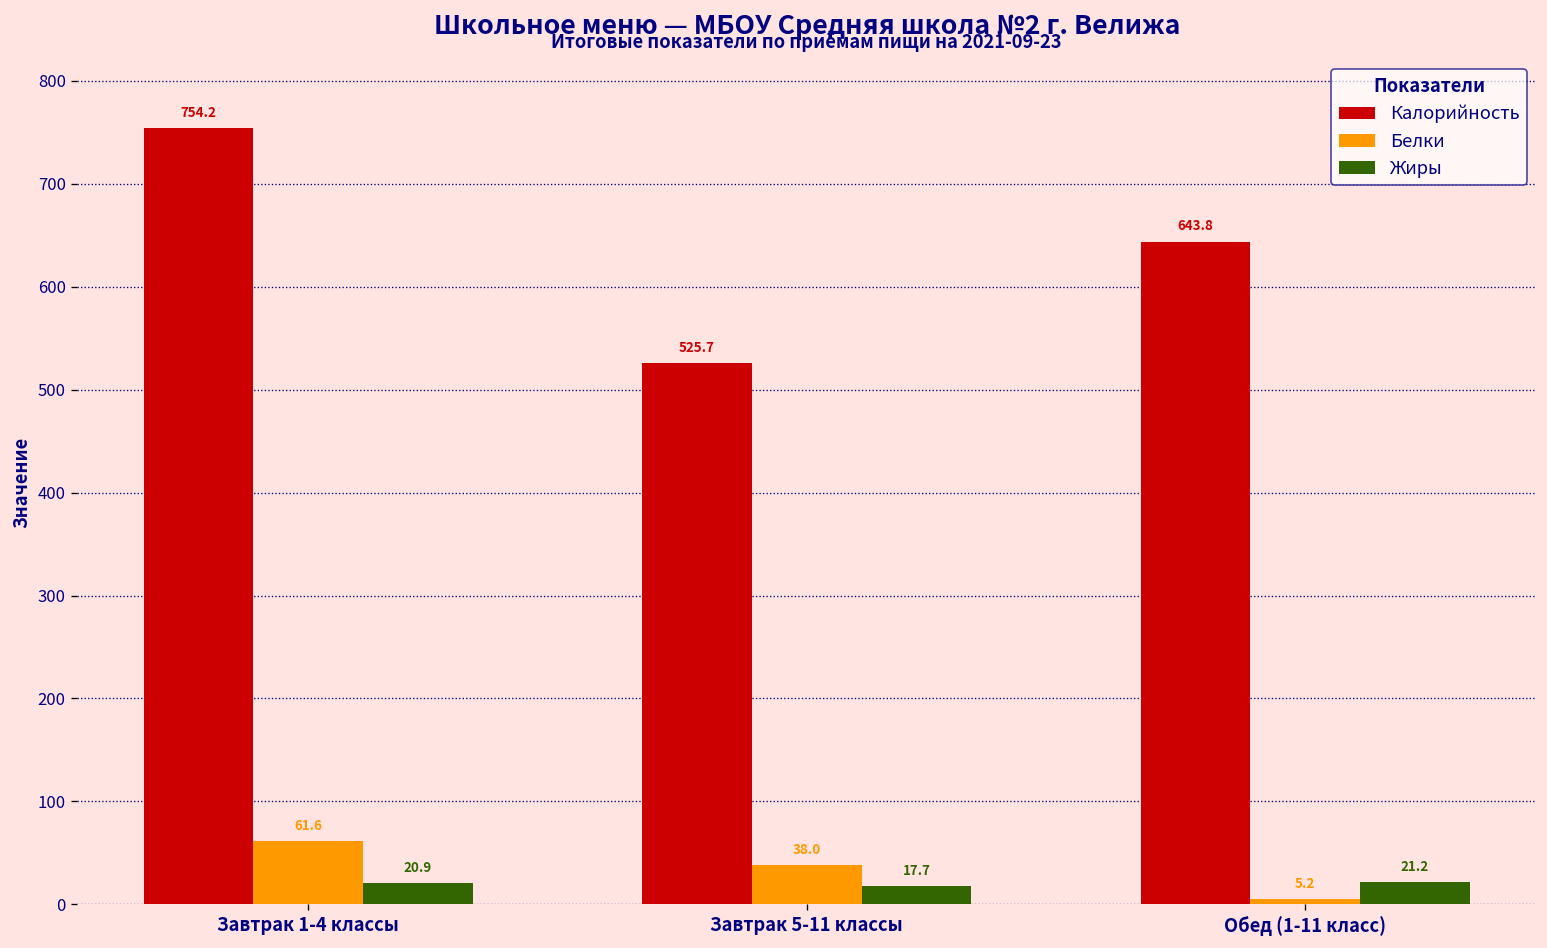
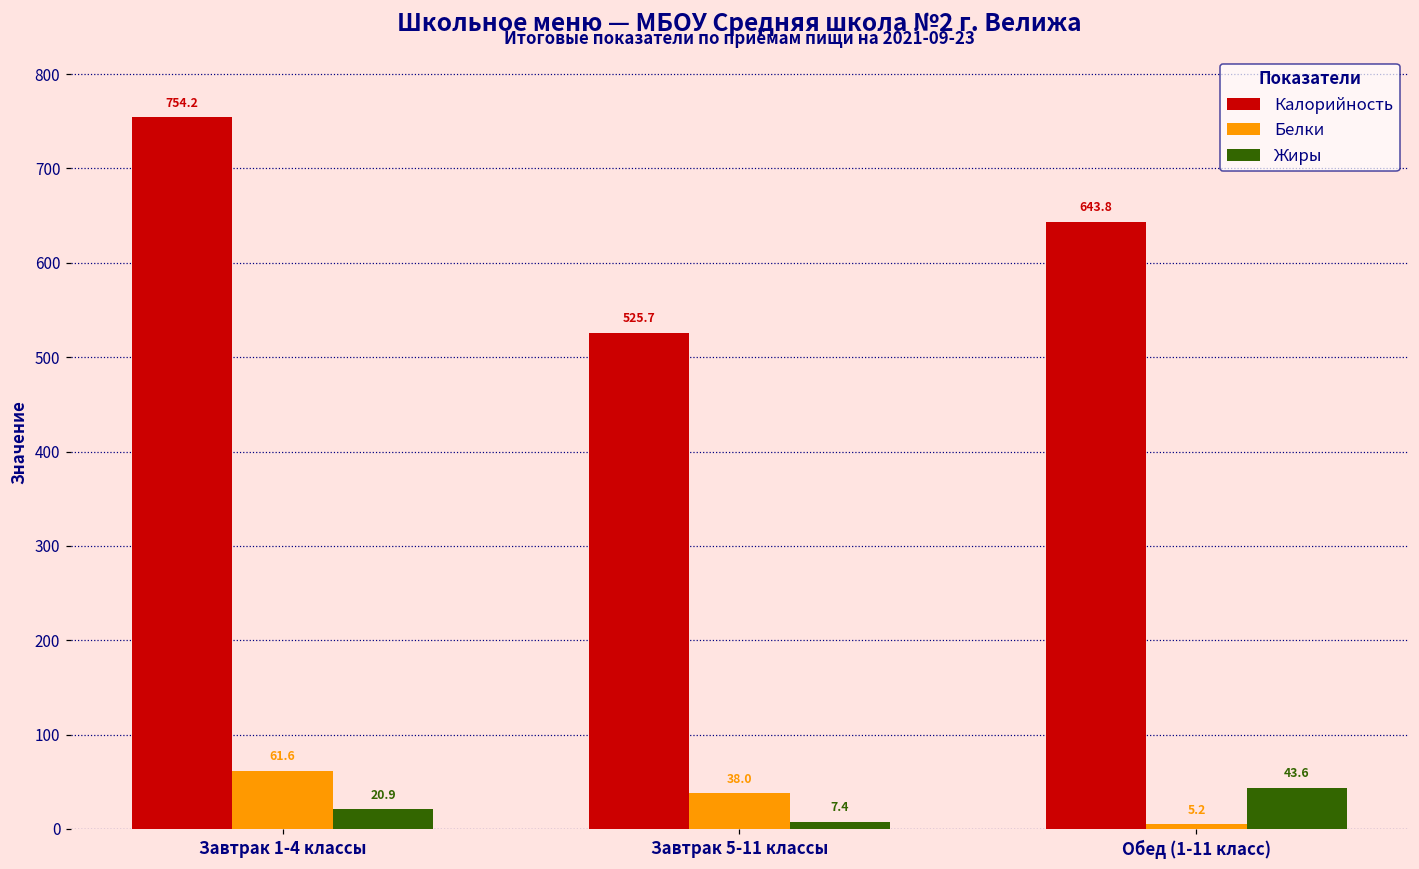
Жиры, Завтрак 5-11 классы: 17.7 -> 7.4
Жиры, Обед (1-11 класс): 21.2 -> 43.6
